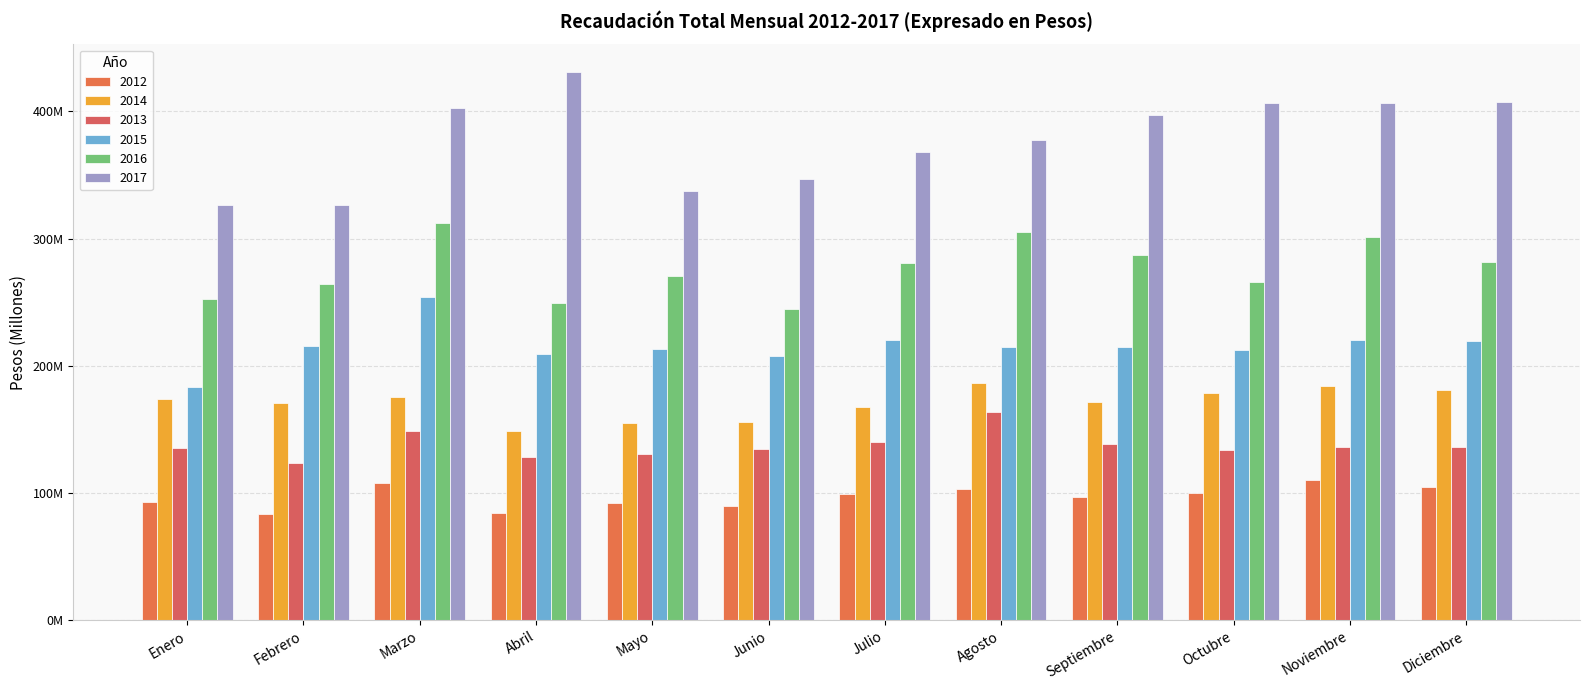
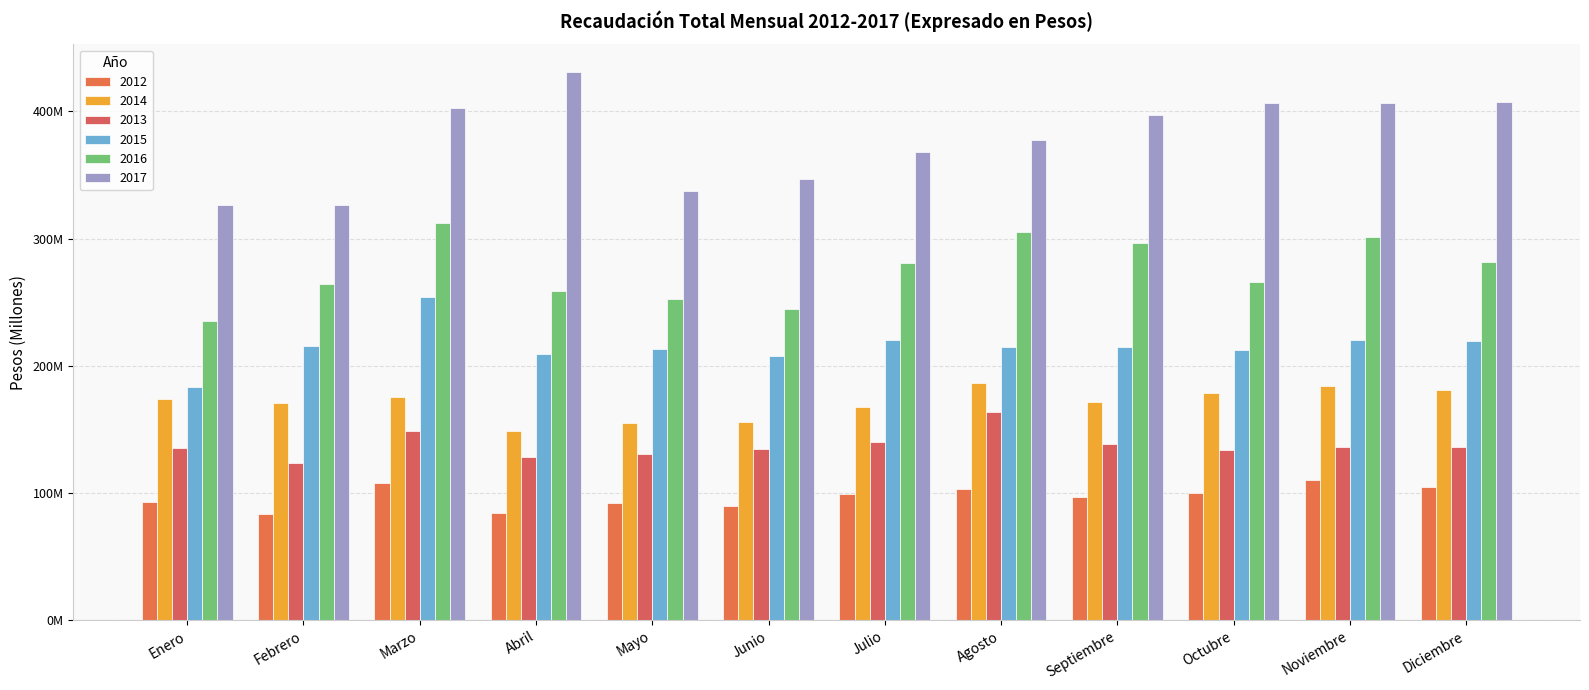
2016, Enero: 252000000 -> 235000000
2016, Abril: 249000000 -> 259000000
2016, Mayo: 271000000 -> 252000000
2016, Septiembre: 287000000 -> 296000000
